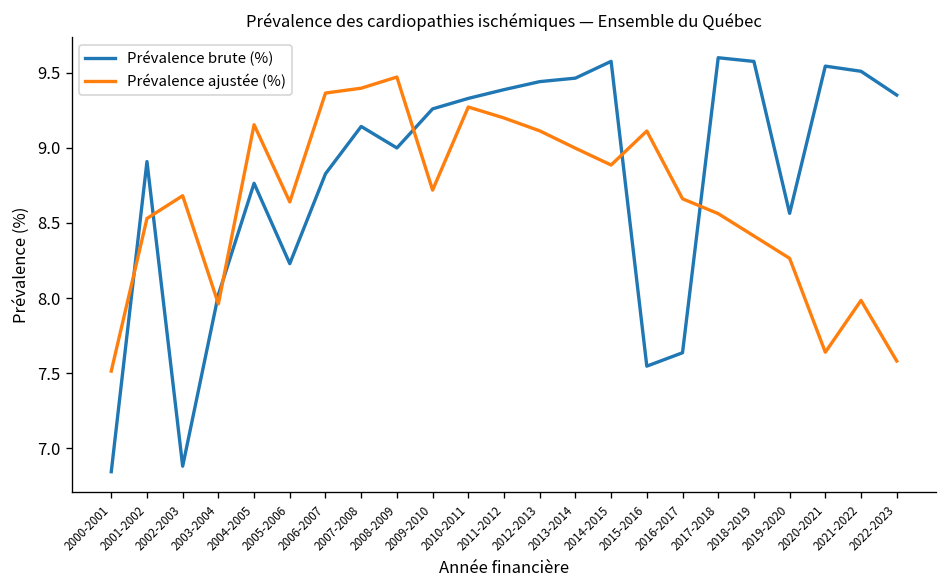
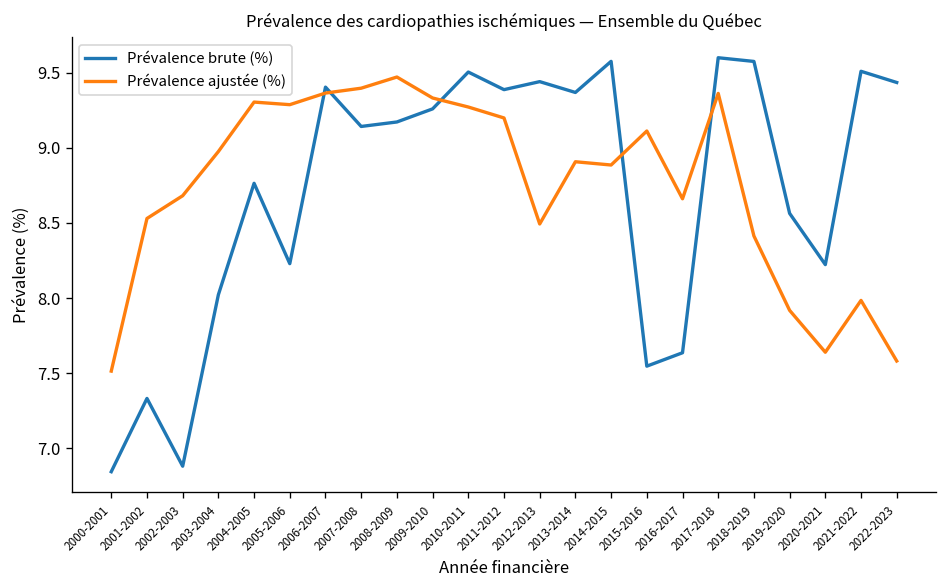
Prévalence brute (%), 2001-2002: 8.91 -> 7.33
Prévalence ajustée (%), 2003-2004: 7.96 -> 8.98
Prévalence ajustée (%), 2004-2005: 9.15 -> 9.31
Prévalence ajustée (%), 2005-2006: 8.64 -> 9.29
Prévalence brute (%), 2006-2007: 8.83 -> 9.41
Prévalence brute (%), 2008-2009: 9.00 -> 9.17
Prévalence ajustée (%), 2009-2010: 8.72 -> 9.33
Prévalence brute (%), 2010-2011: 9.33 -> 9.51
Prévalence ajustée (%), 2012-2013: 9.11 -> 8.49
Prévalence brute (%), 2013-2014: 9.47 -> 9.37
Prévalence ajustée (%), 2013-2014: 9.00 -> 8.91
Prévalence ajustée (%), 2017-2018: 8.56 -> 9.36
Prévalence ajustée (%), 2019-2020: 8.26 -> 7.92
Prévalence brute (%), 2020-2021: 9.55 -> 8.22
Prévalence brute (%), 2022-2023: 9.35 -> 9.44
